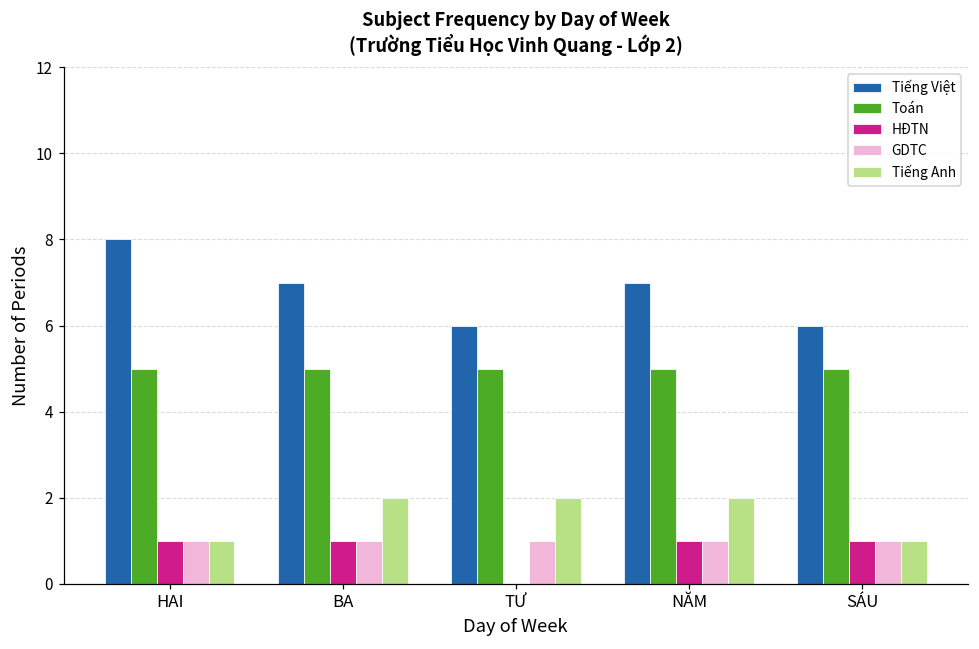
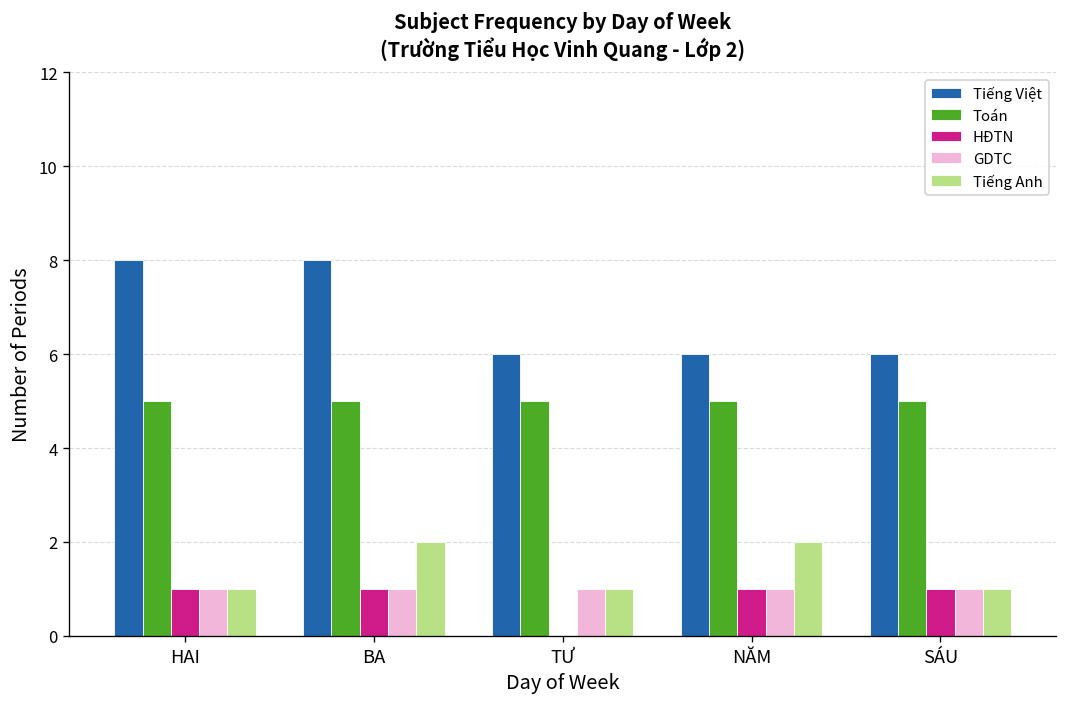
Tiếng Việt, BA: 7 -> 8
Tiếng Anh, TƯ: 2 -> 1
Tiếng Việt, NĂM: 7 -> 6
